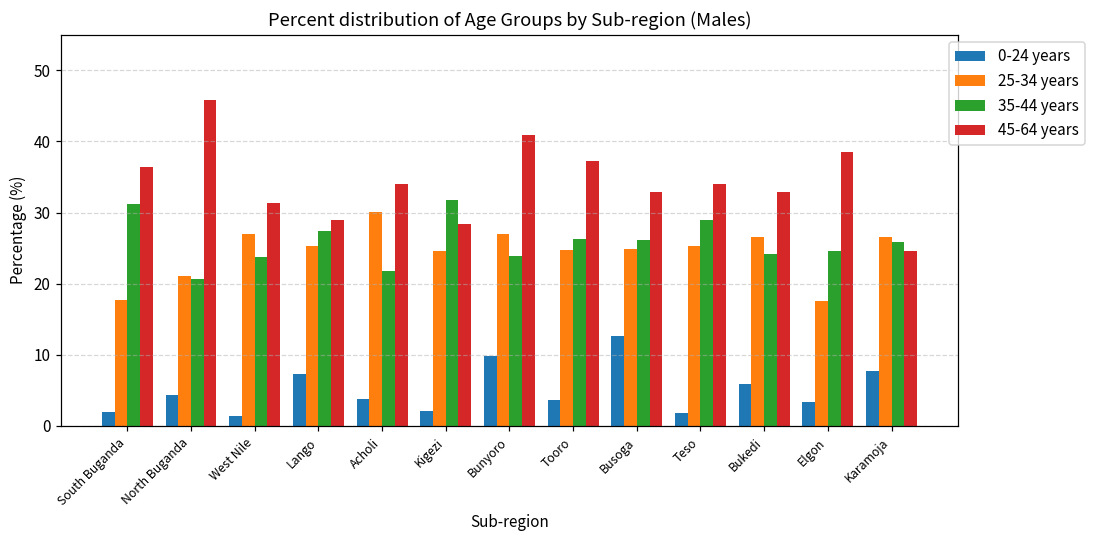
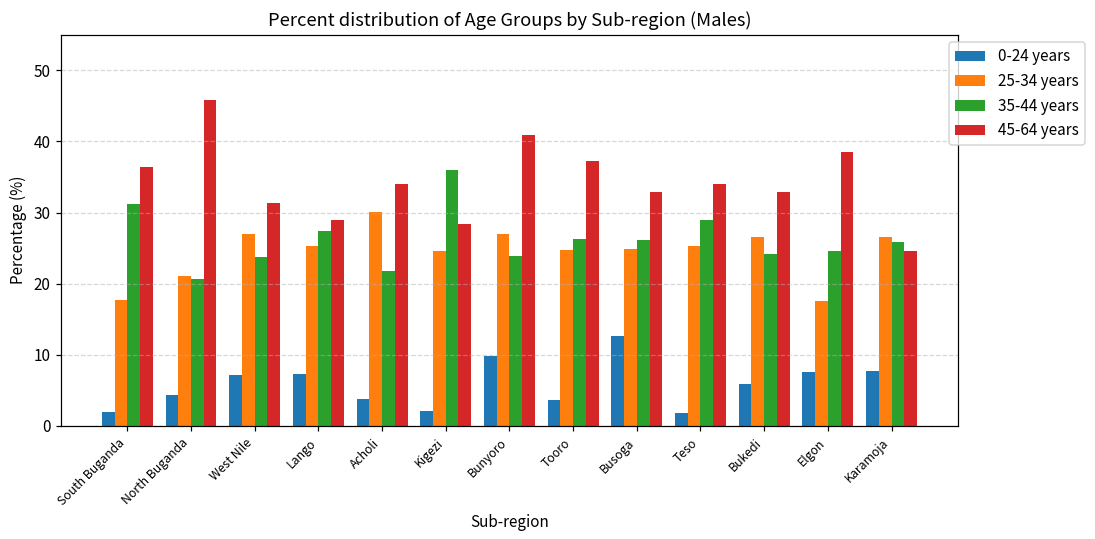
0-24 years, West Nile: 1 -> 7
35-44 years, Kigezi: 32 -> 36
0-24 years, Elgon: 3 -> 8
